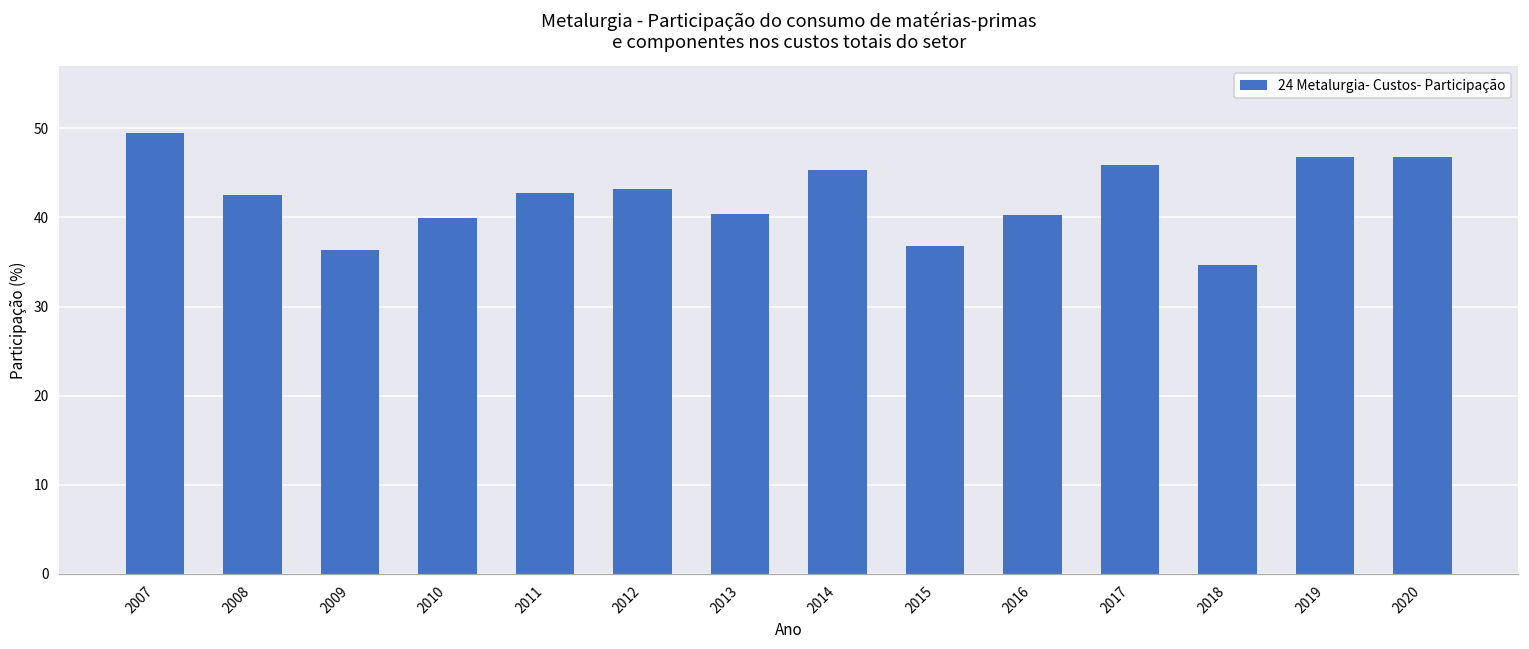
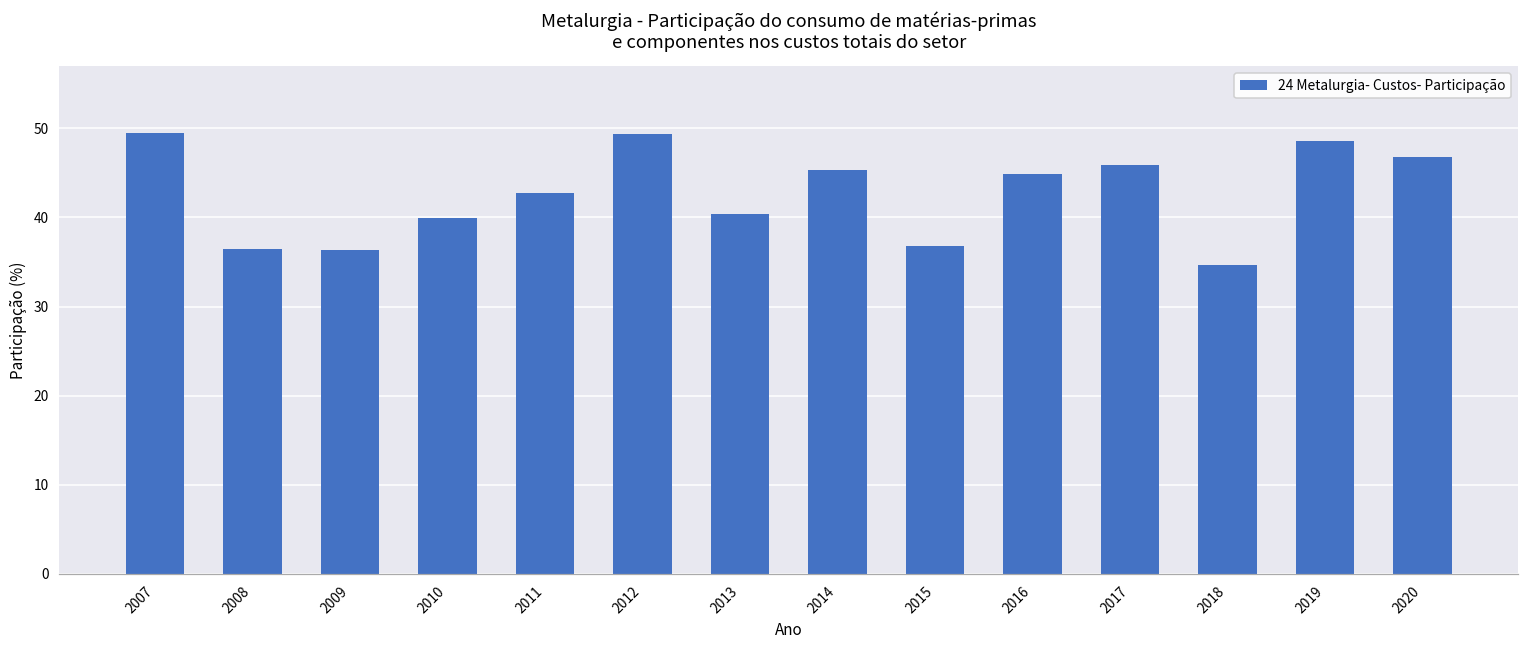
2008: 43 -> 37
2012: 43 -> 49
2016: 40 -> 45
2019: 47 -> 49
